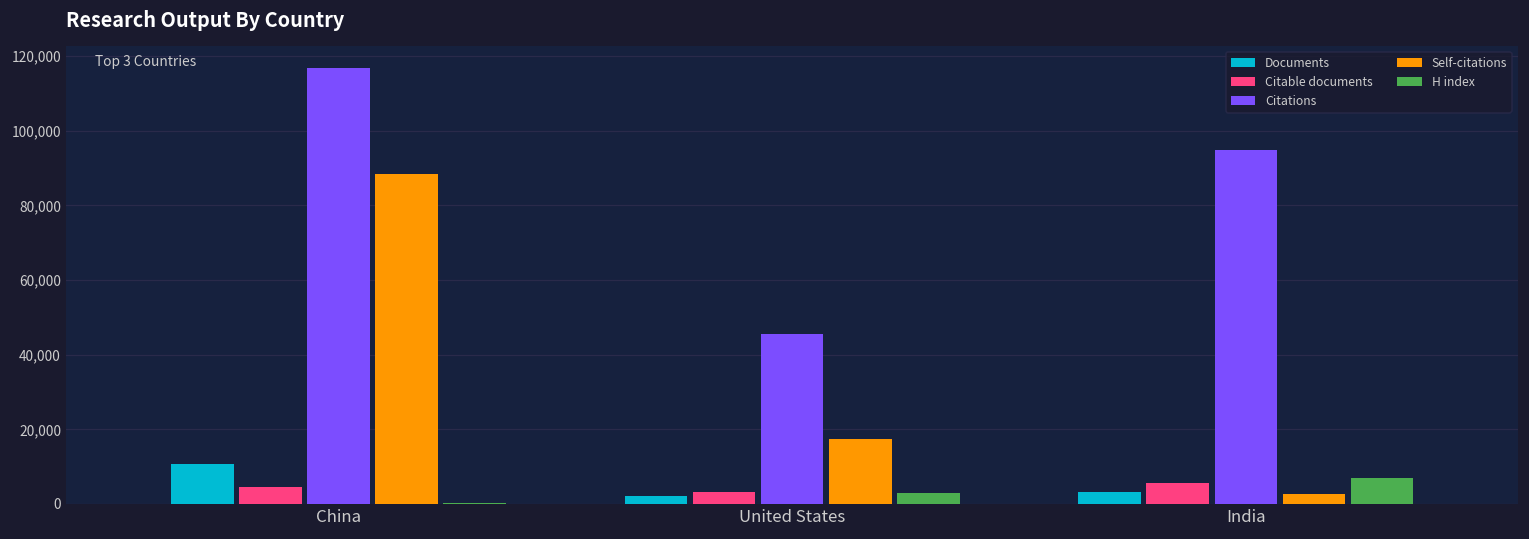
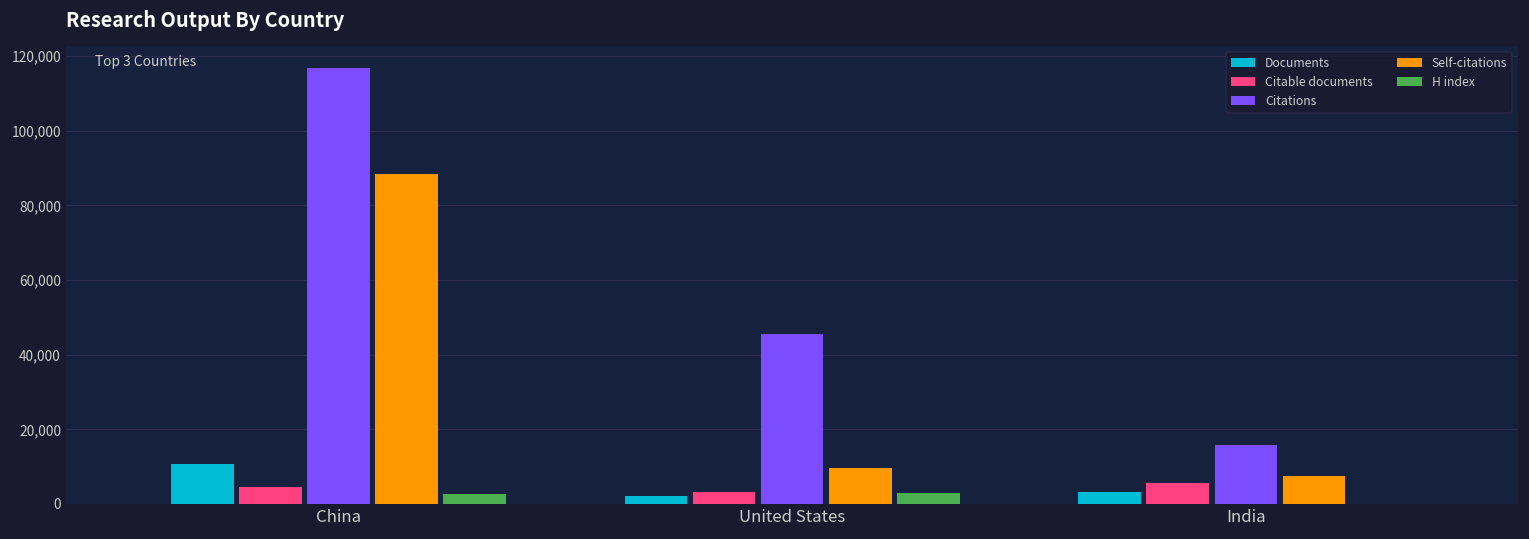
H index, China: 0 -> 3,000
Self-citations, United States: 18,000 -> 10,000
Citations, India: 95,000 -> 16,000
Self-citations, India: 3,000 -> 7,000
H index, India: 7,000 -> 0
